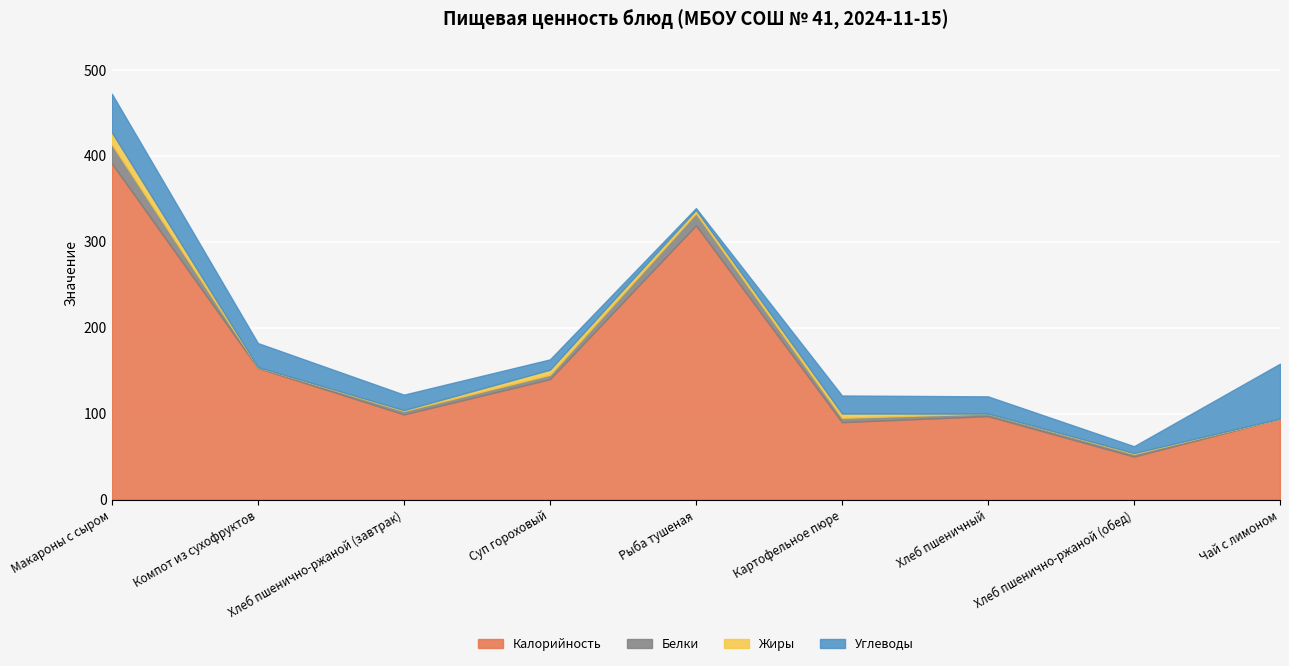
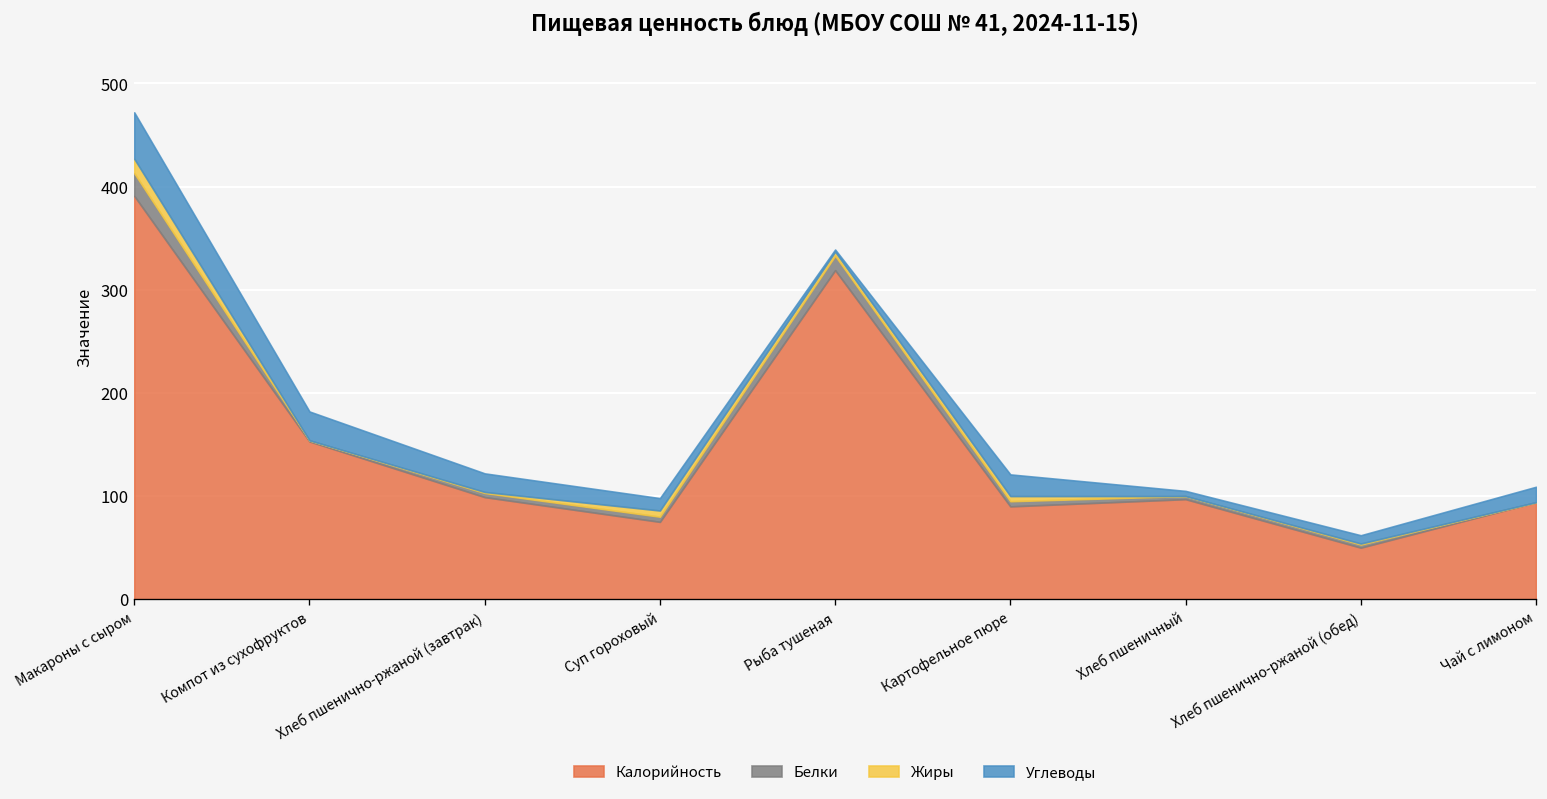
Калорийность, Суп гороховый: 140 -> 80
Углеводы, Хлеб пшеничный: 20 -> 10
Углеводы, Чай с лимоном: 60 -> 20
